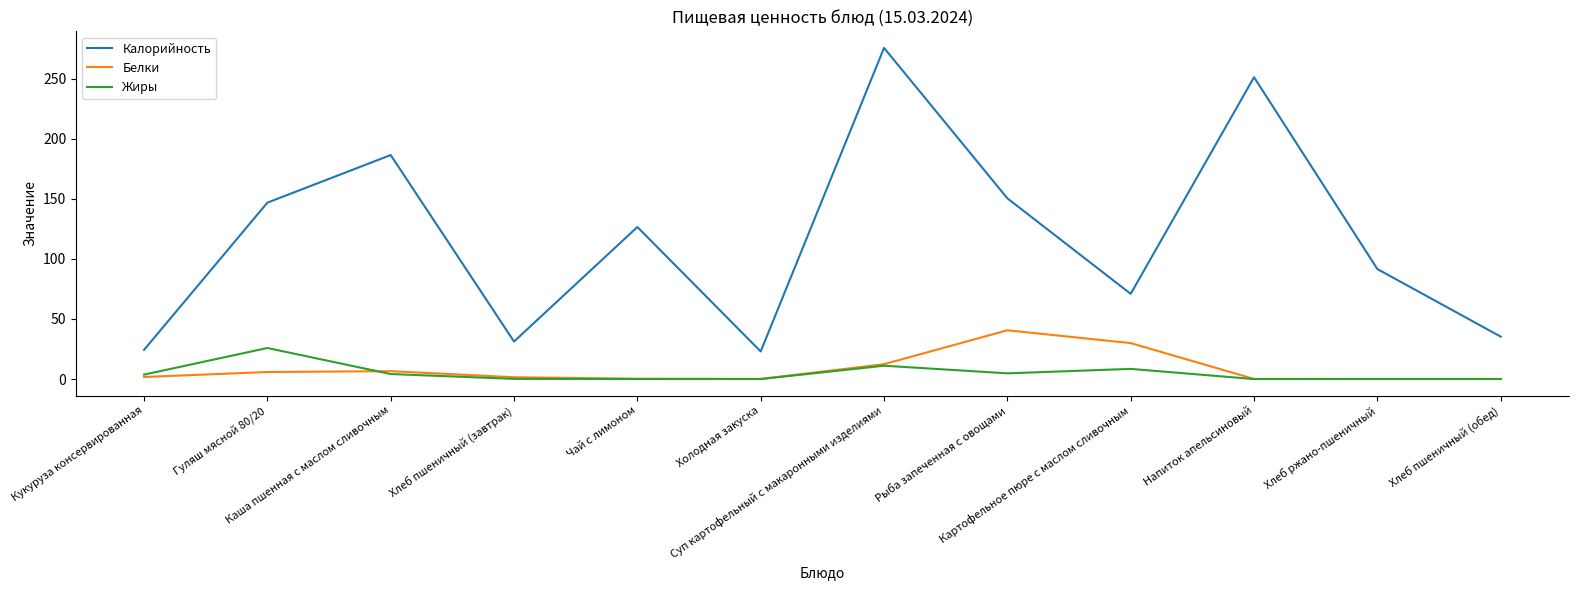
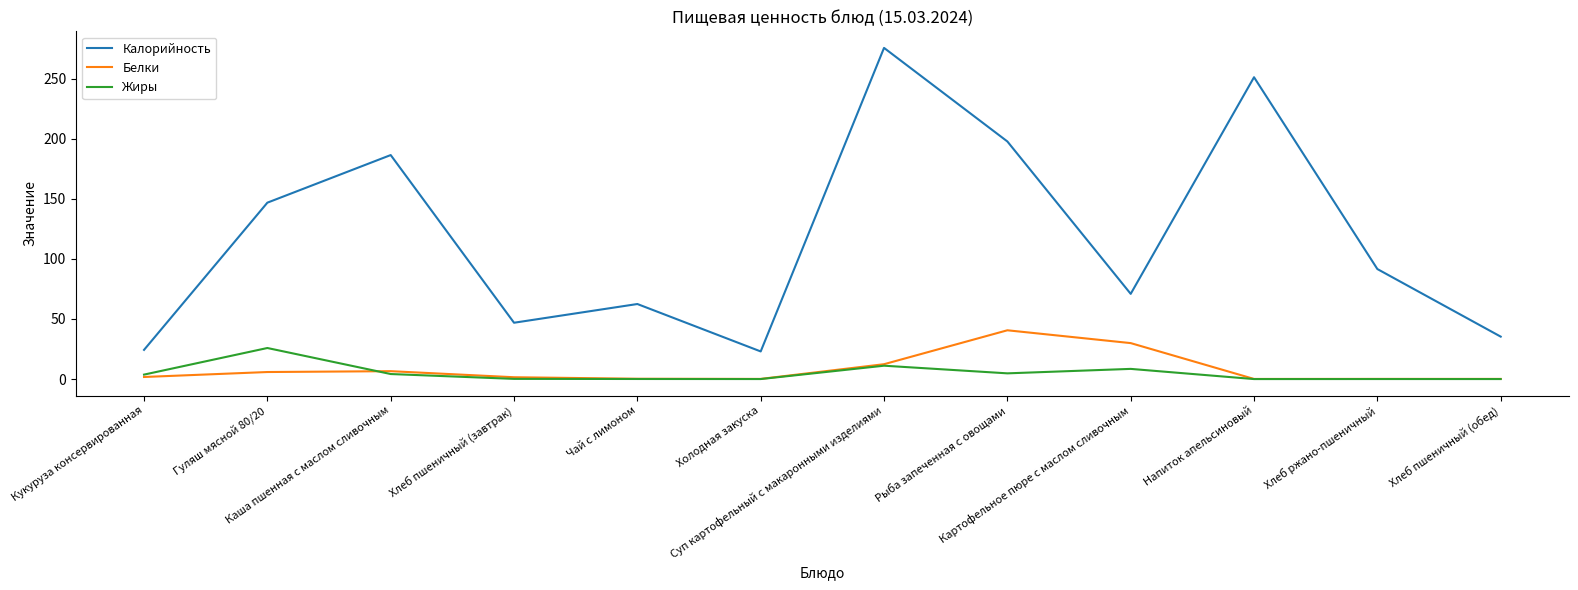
Калорийность, Хлеб пшеничный (завтрак): 31 -> 47
Калорийность, Чай с лимоном: 127 -> 62
Калорийность, Рыба запеченная с овощами: 150 -> 198
